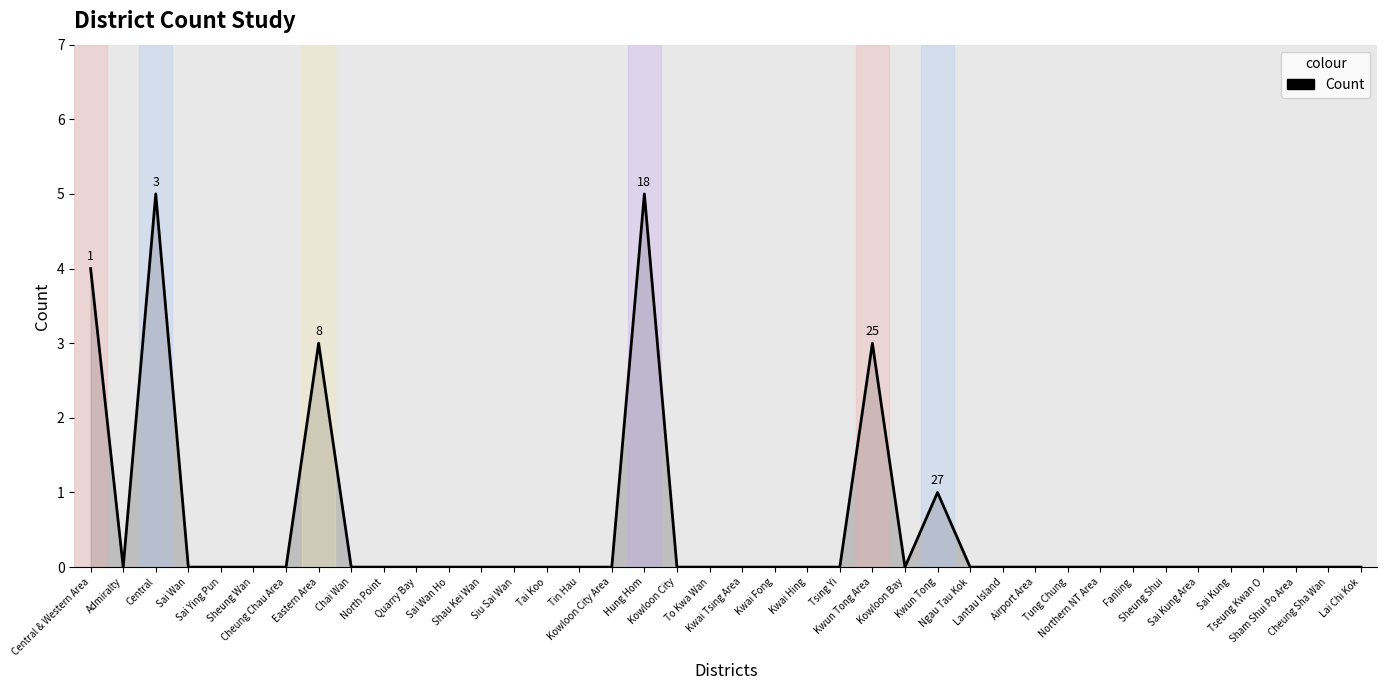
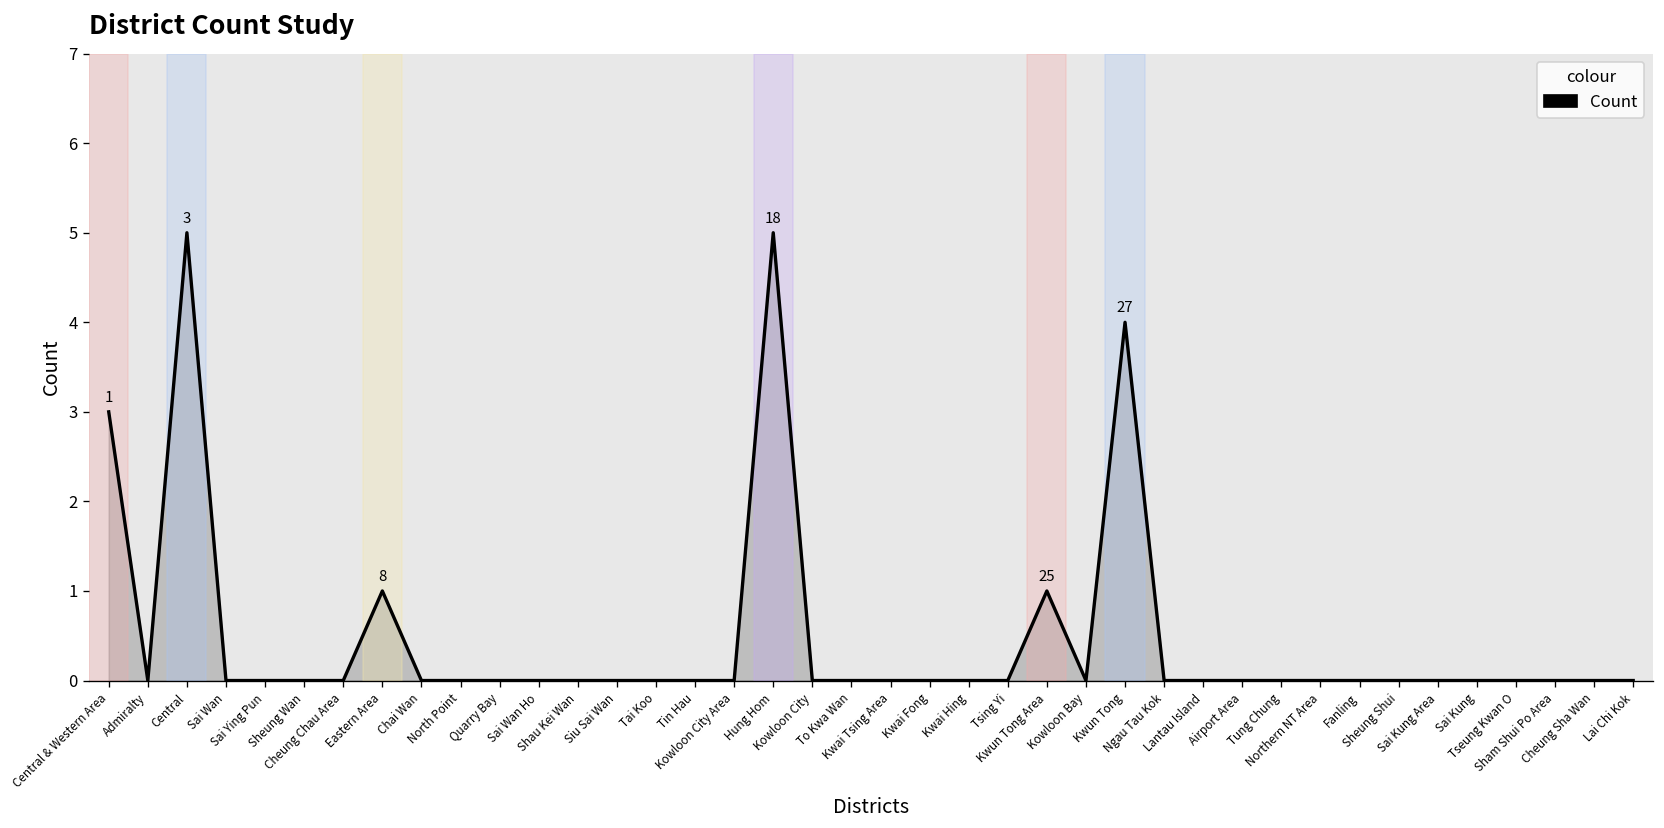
Central & Western Area: 4 -> 3
Eastern Area: 3 -> 1
Kwun Tong Area: 3 -> 1
Kwun Tong: 1 -> 4
